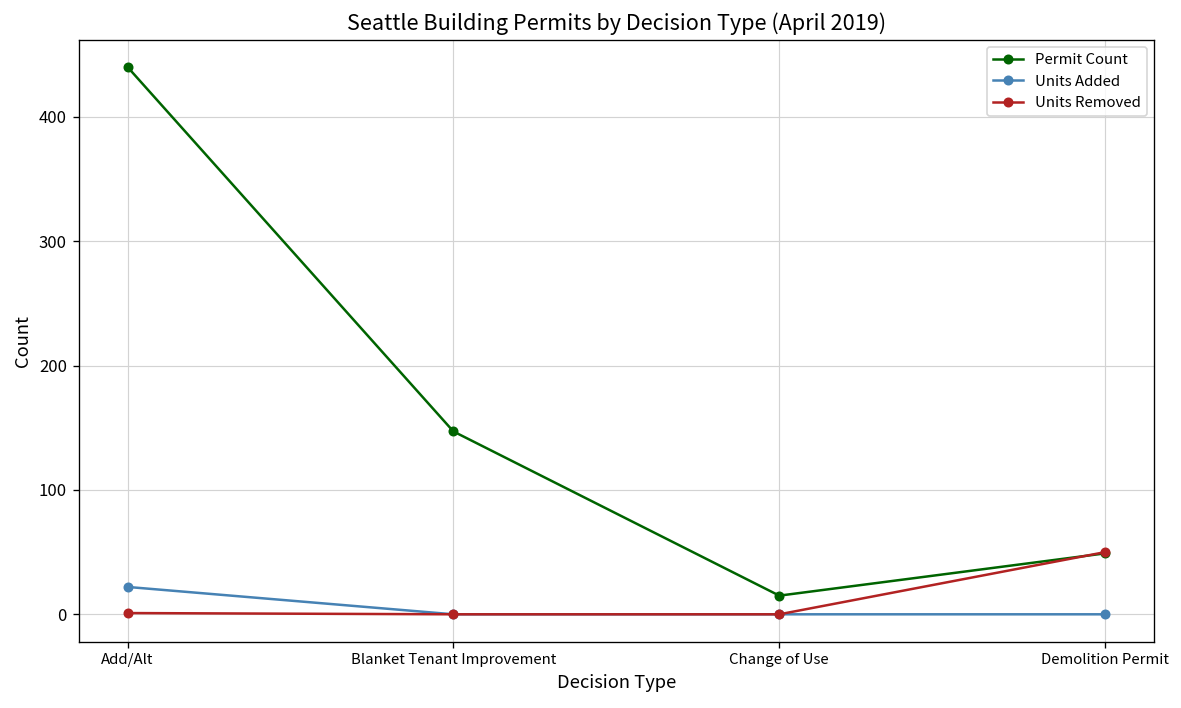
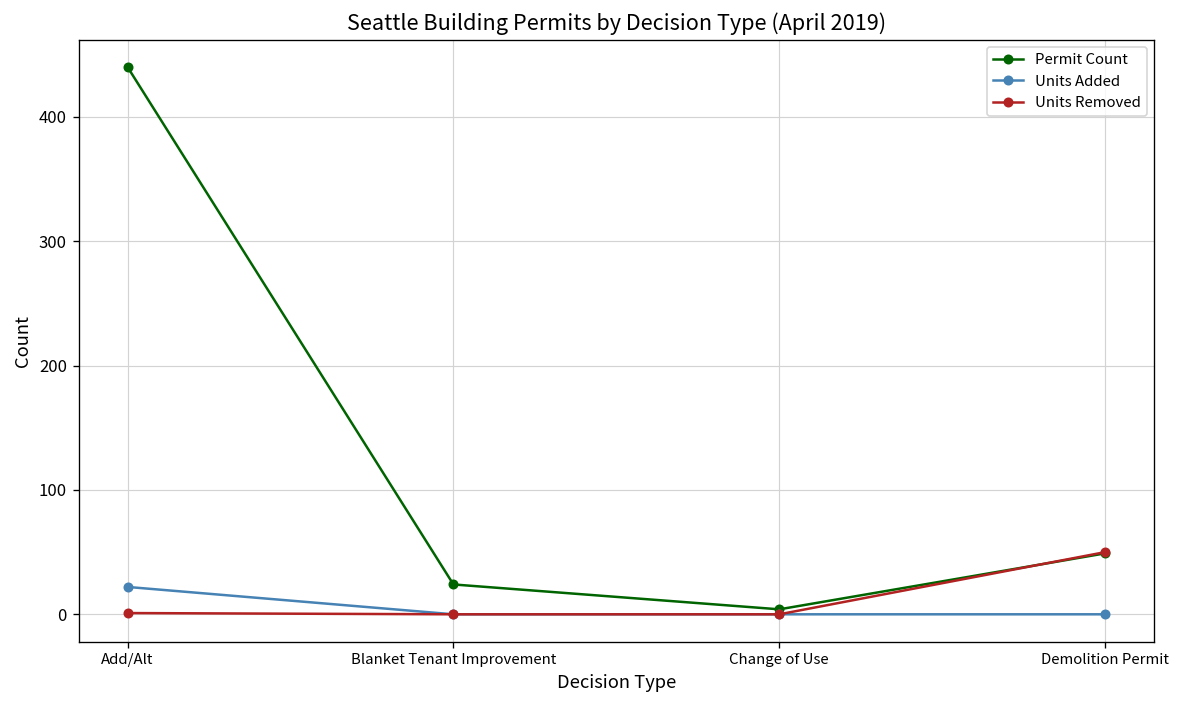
Permit Count, Blanket Tenant Improvement: 147 -> 24
Permit Count, Change of Use: 15 -> 4
